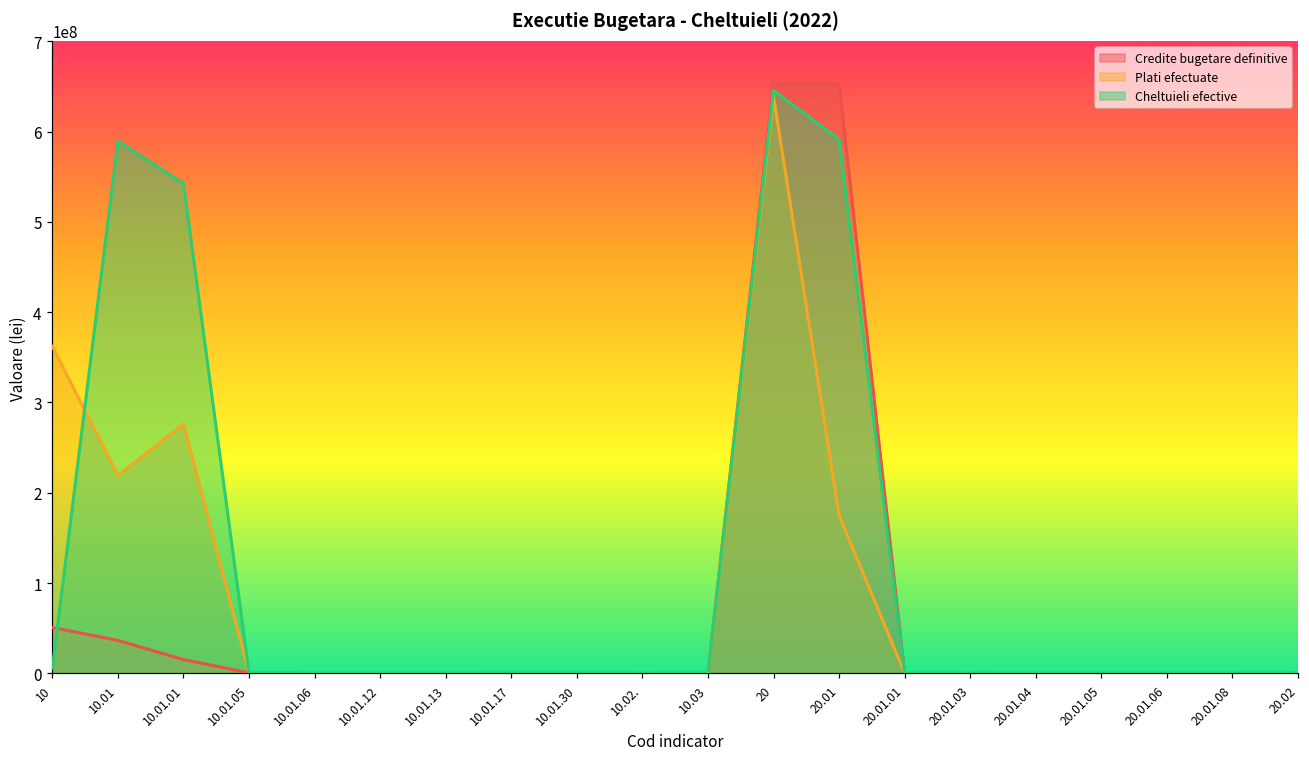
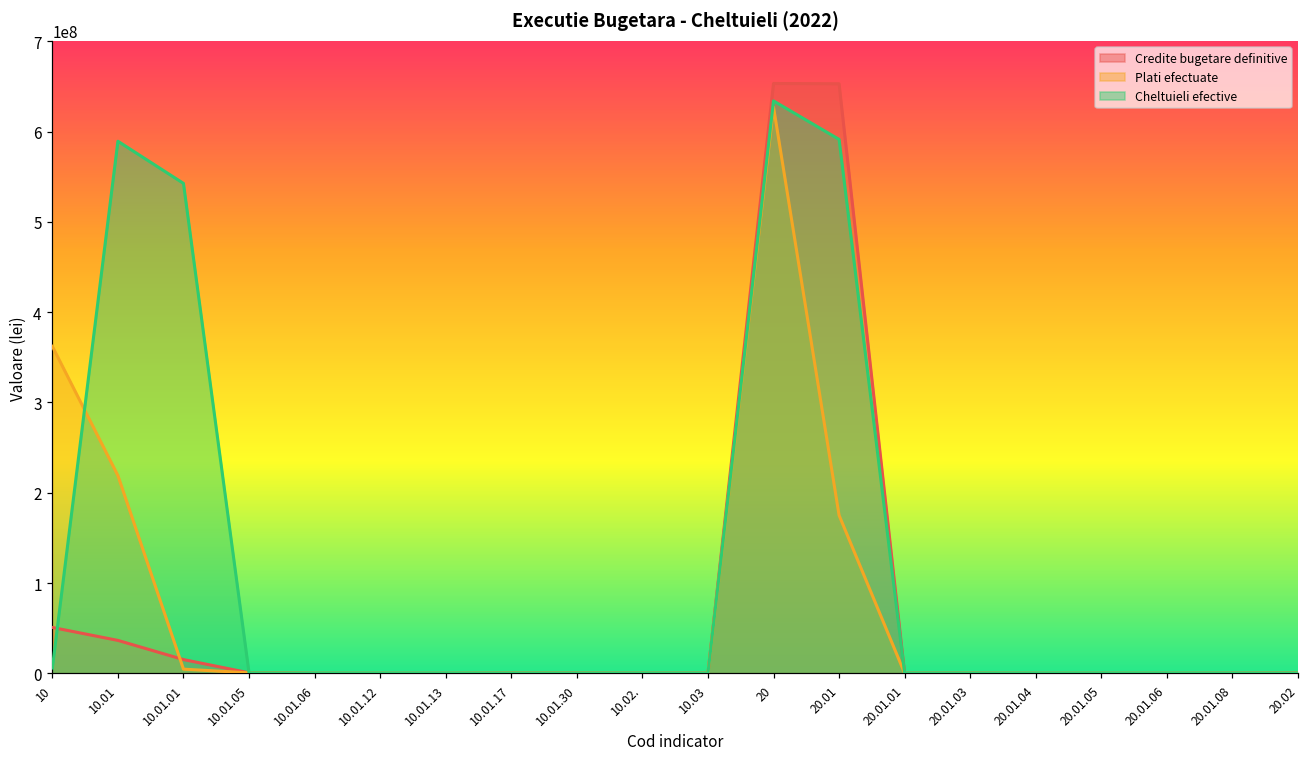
Plati efectuate, 10.01.01: 280000000 -> 0
Plati efectuate, 20: 640000000 -> 630000000
Cheltuieli efective, 20: 650000000 -> 630000000
